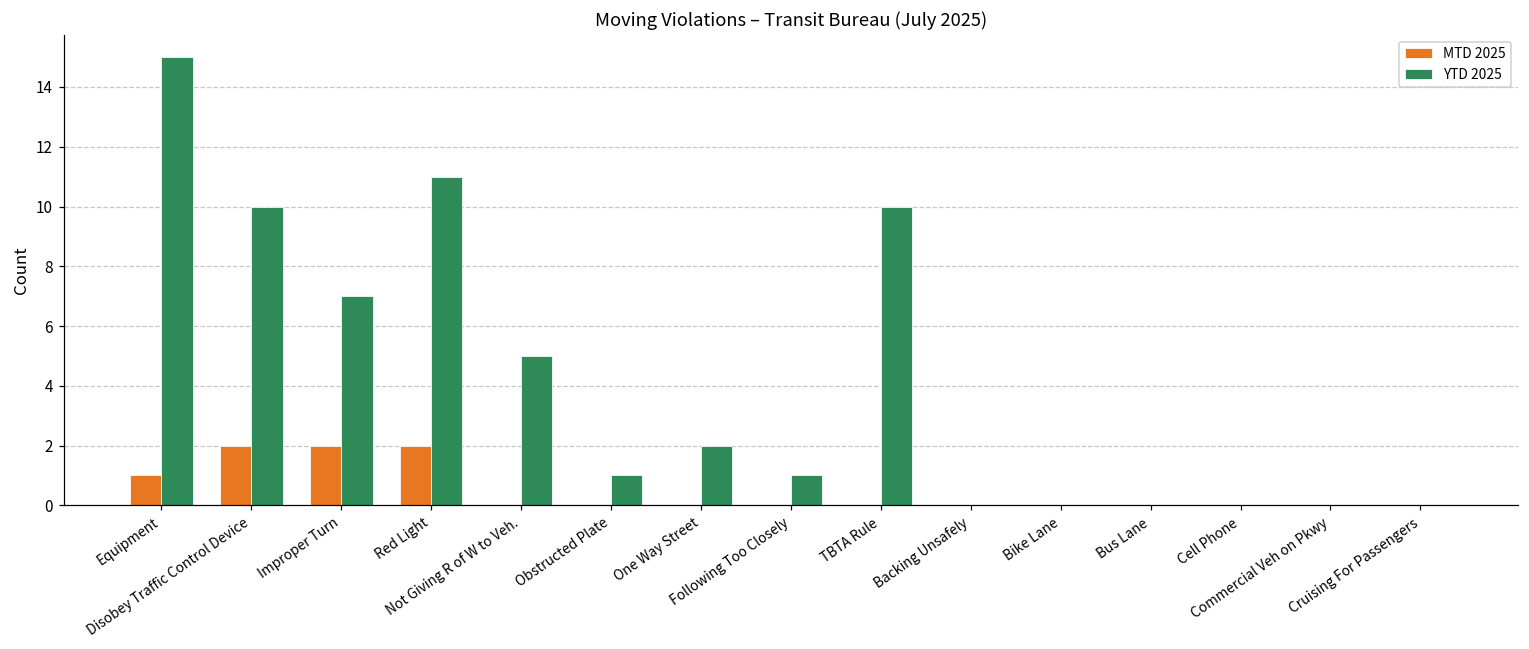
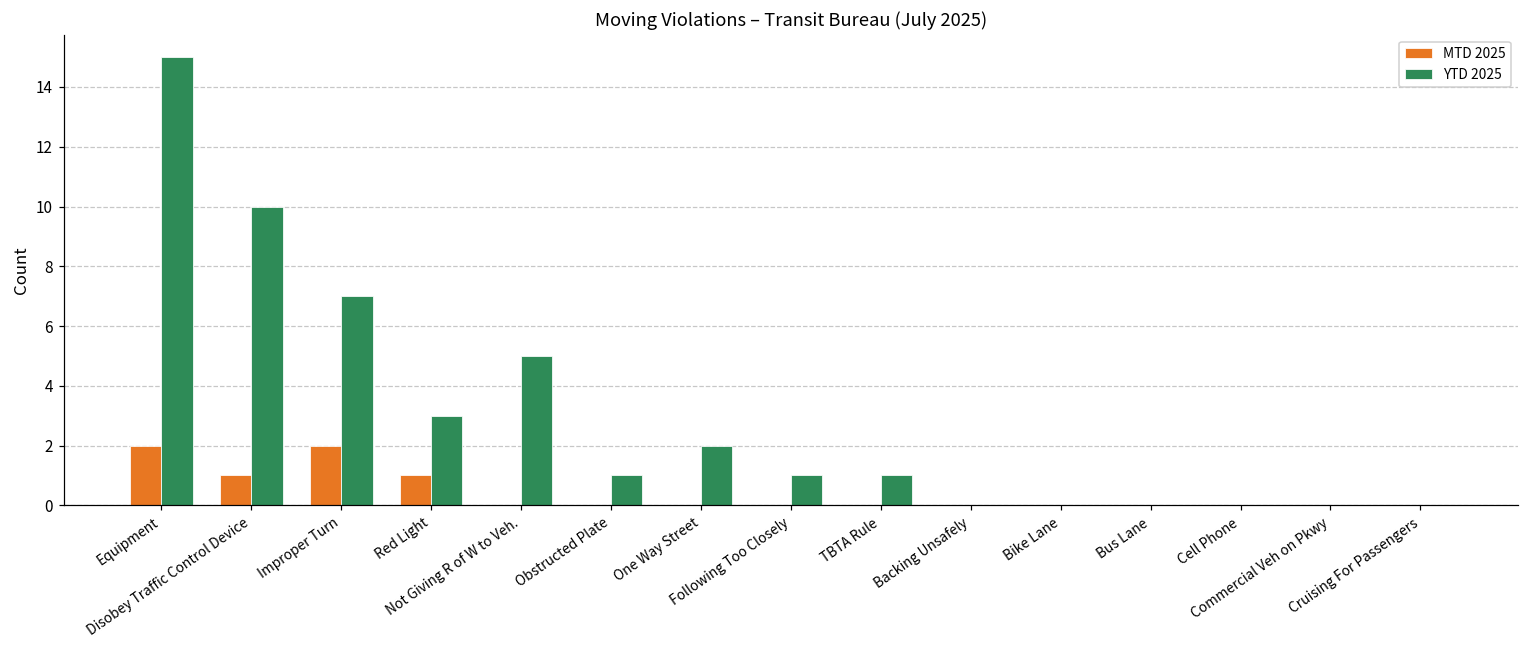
MTD 2025, Equipment: 1 -> 2
MTD 2025, Disobey Traffic Control Device: 2 -> 1
MTD 2025, Red Light: 2 -> 1
YTD 2025, Red Light: 11 -> 3
YTD 2025, TBTA Rule: 10 -> 1
